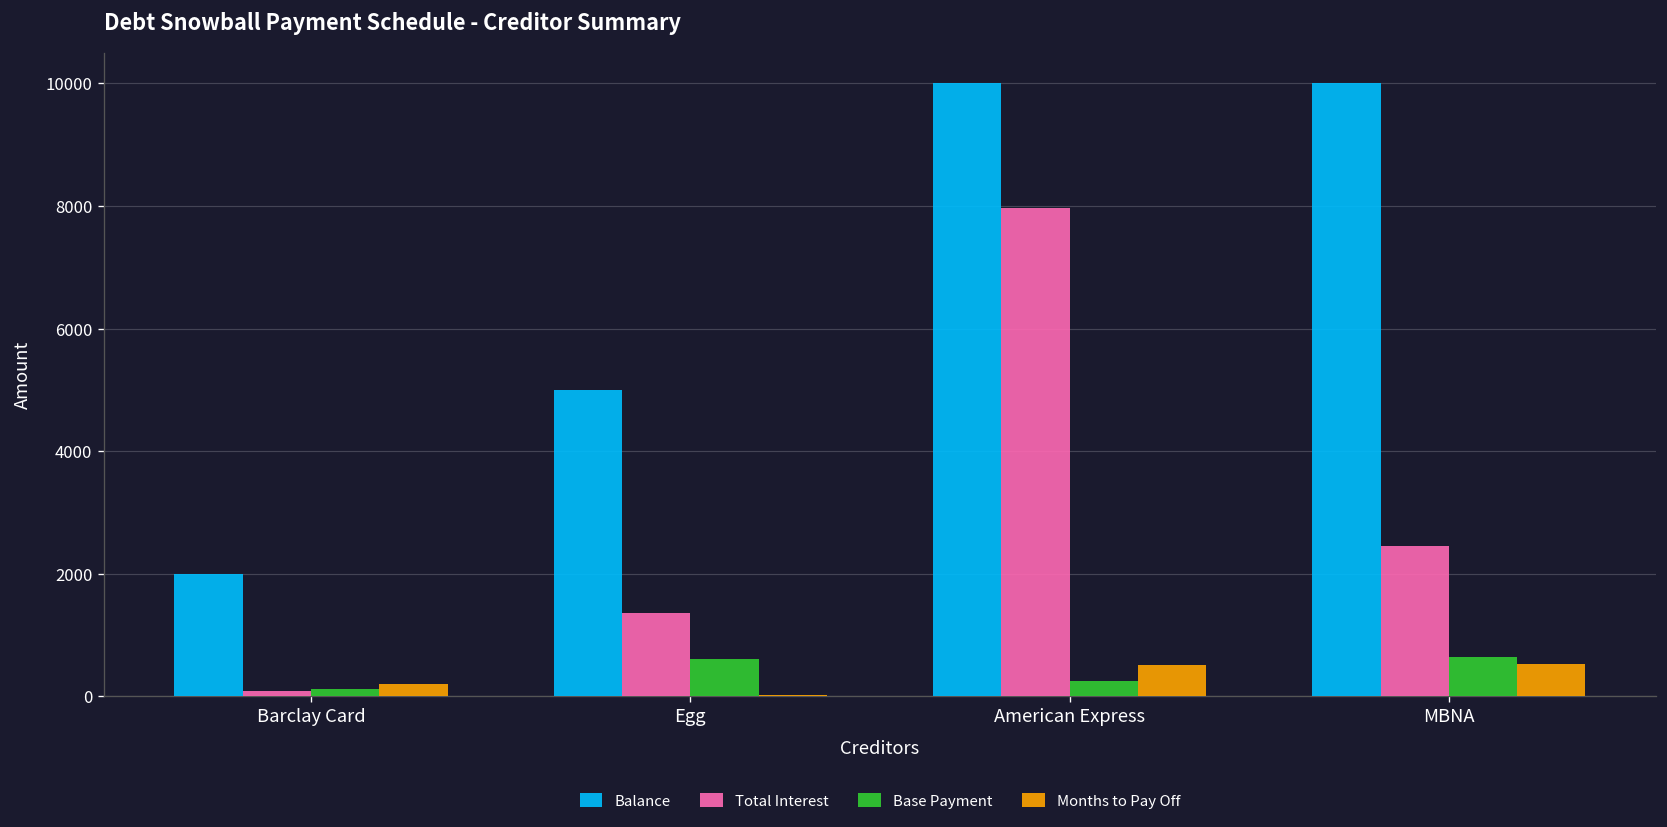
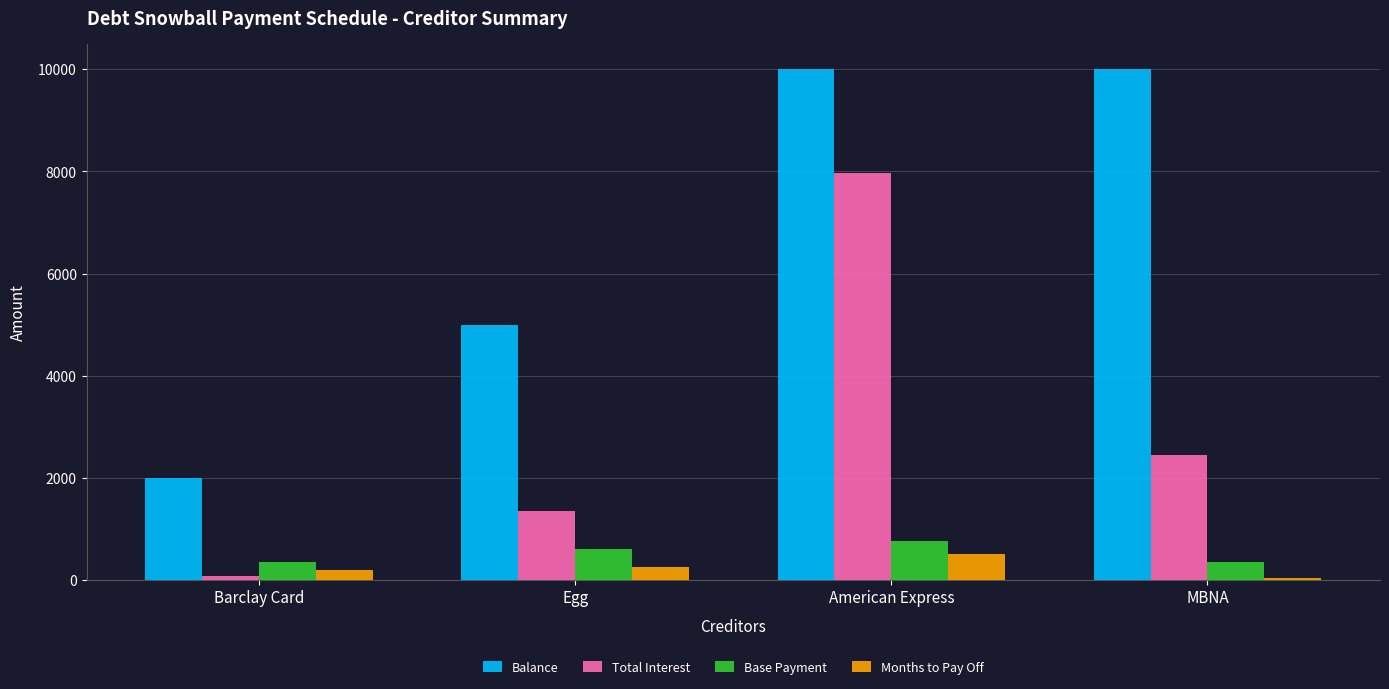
Base Payment, Barclay Card: 100 -> 400
Months to Pay Off, Egg: 0 -> 300
Base Payment, American Express: 300 -> 800
Base Payment, MBNA: 600 -> 400
Months to Pay Off, MBNA: 500 -> 0
